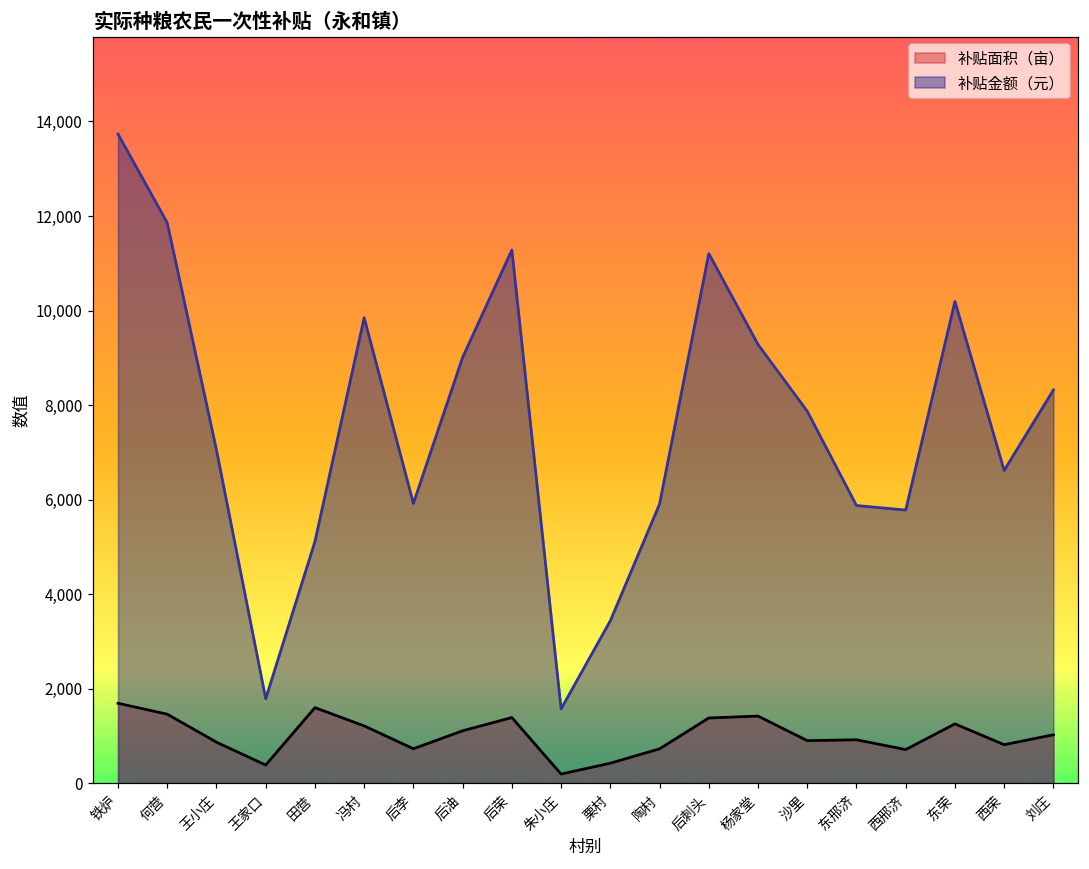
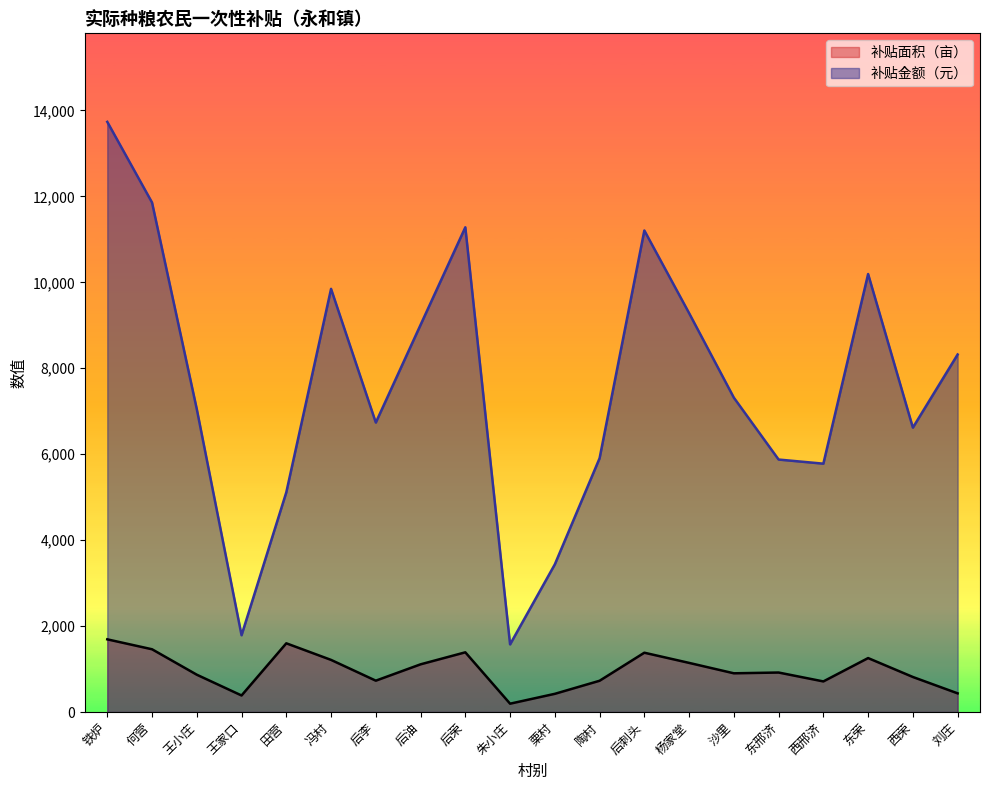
补贴金额（元）, 后李: 5,900 -> 6,700
补贴面积（亩）, 杨家堂: 1,400 -> 1,100
补贴金额（元）, 沙里: 7,900 -> 7,300
补贴面积（亩）, 刘庄: 1,000 -> 400
